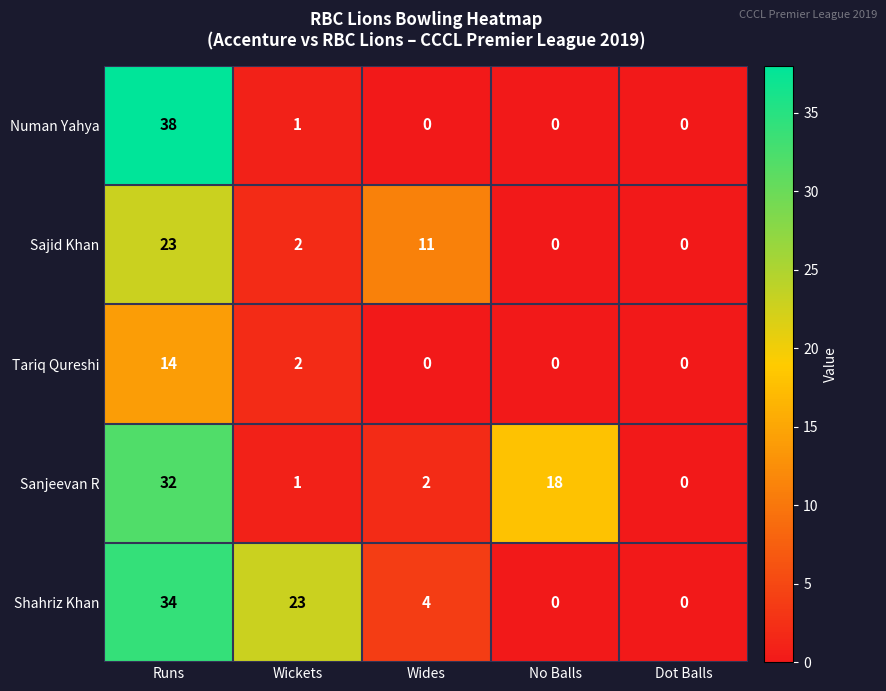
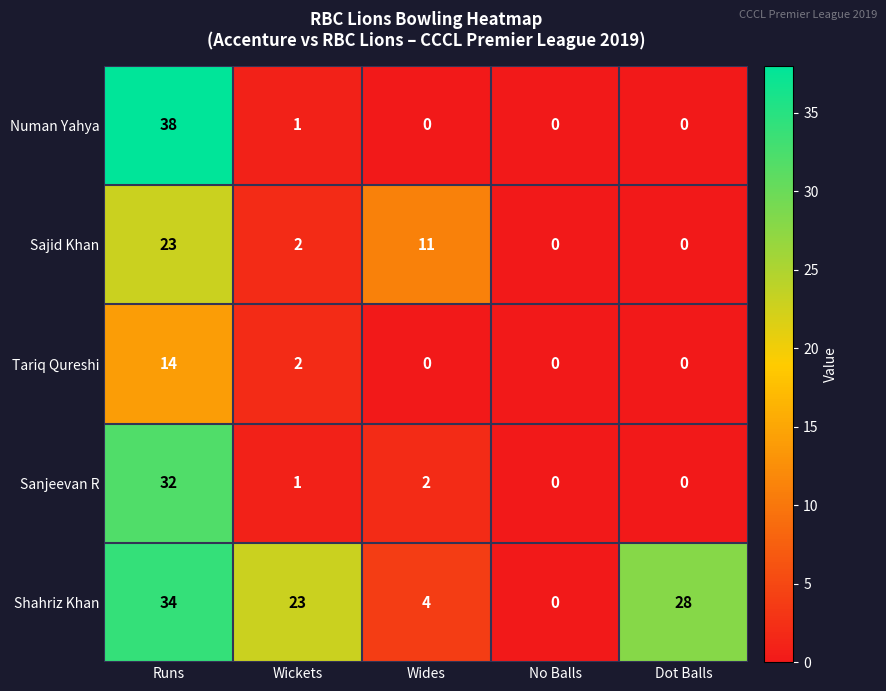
Sanjeevan R, No Balls: 18 -> 0
Shahriz Khan, Dot Balls: 0 -> 28
